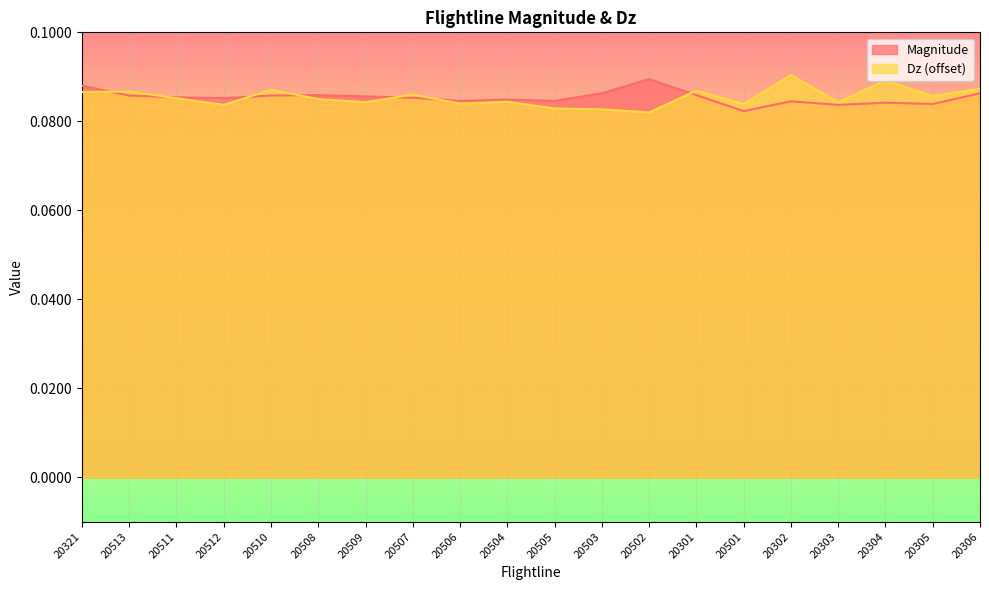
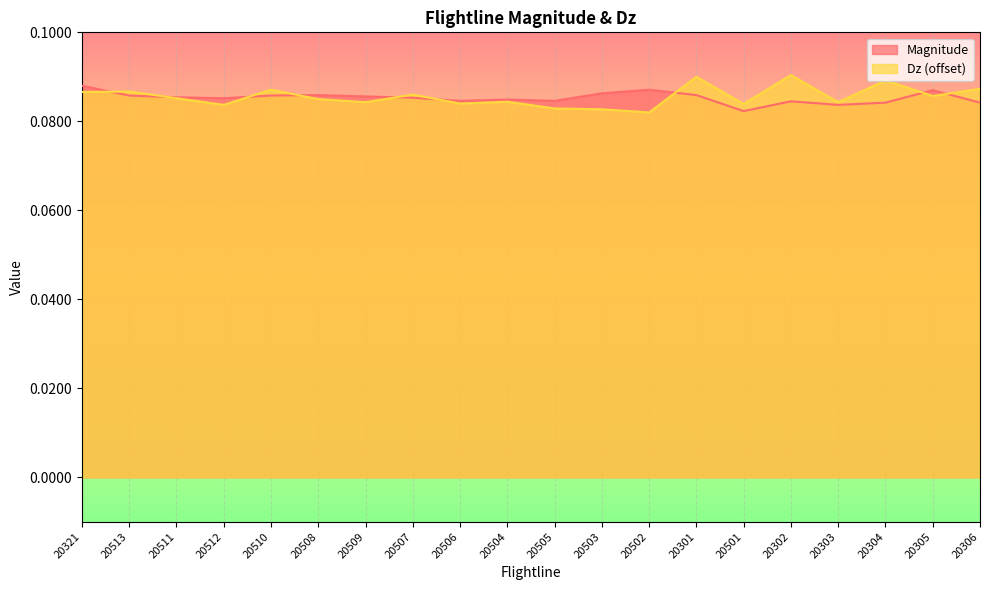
Magnitude, 20502: 0.090 -> 0.087
Dz (offset), 20301: 0.087 -> 0.090
Magnitude, 20305: 0.084 -> 0.087
Magnitude, 20306: 0.086 -> 0.084
